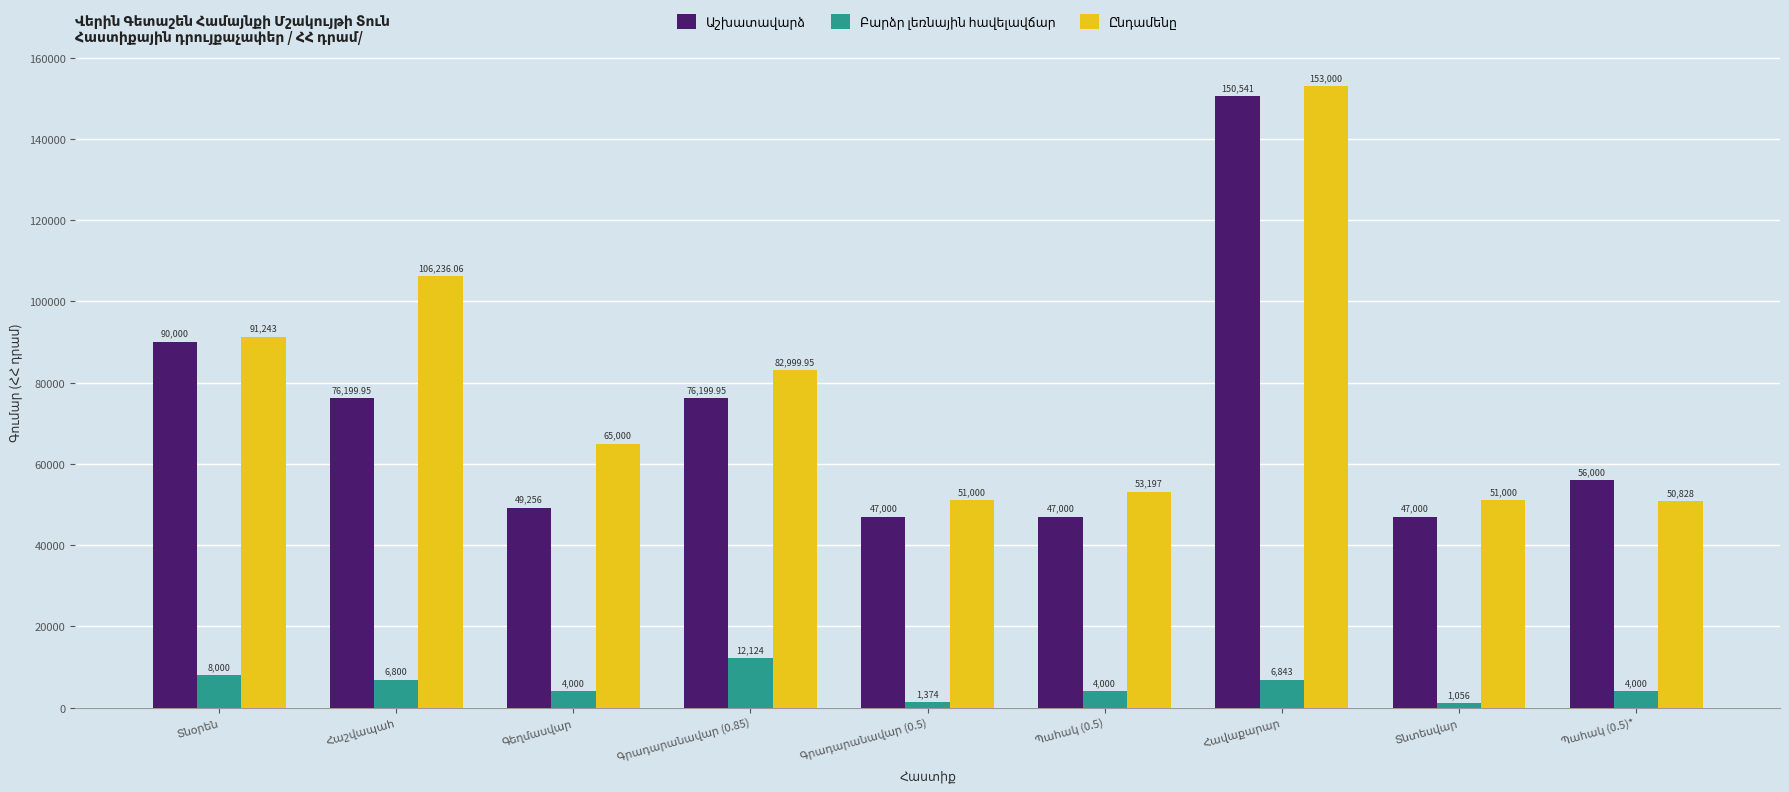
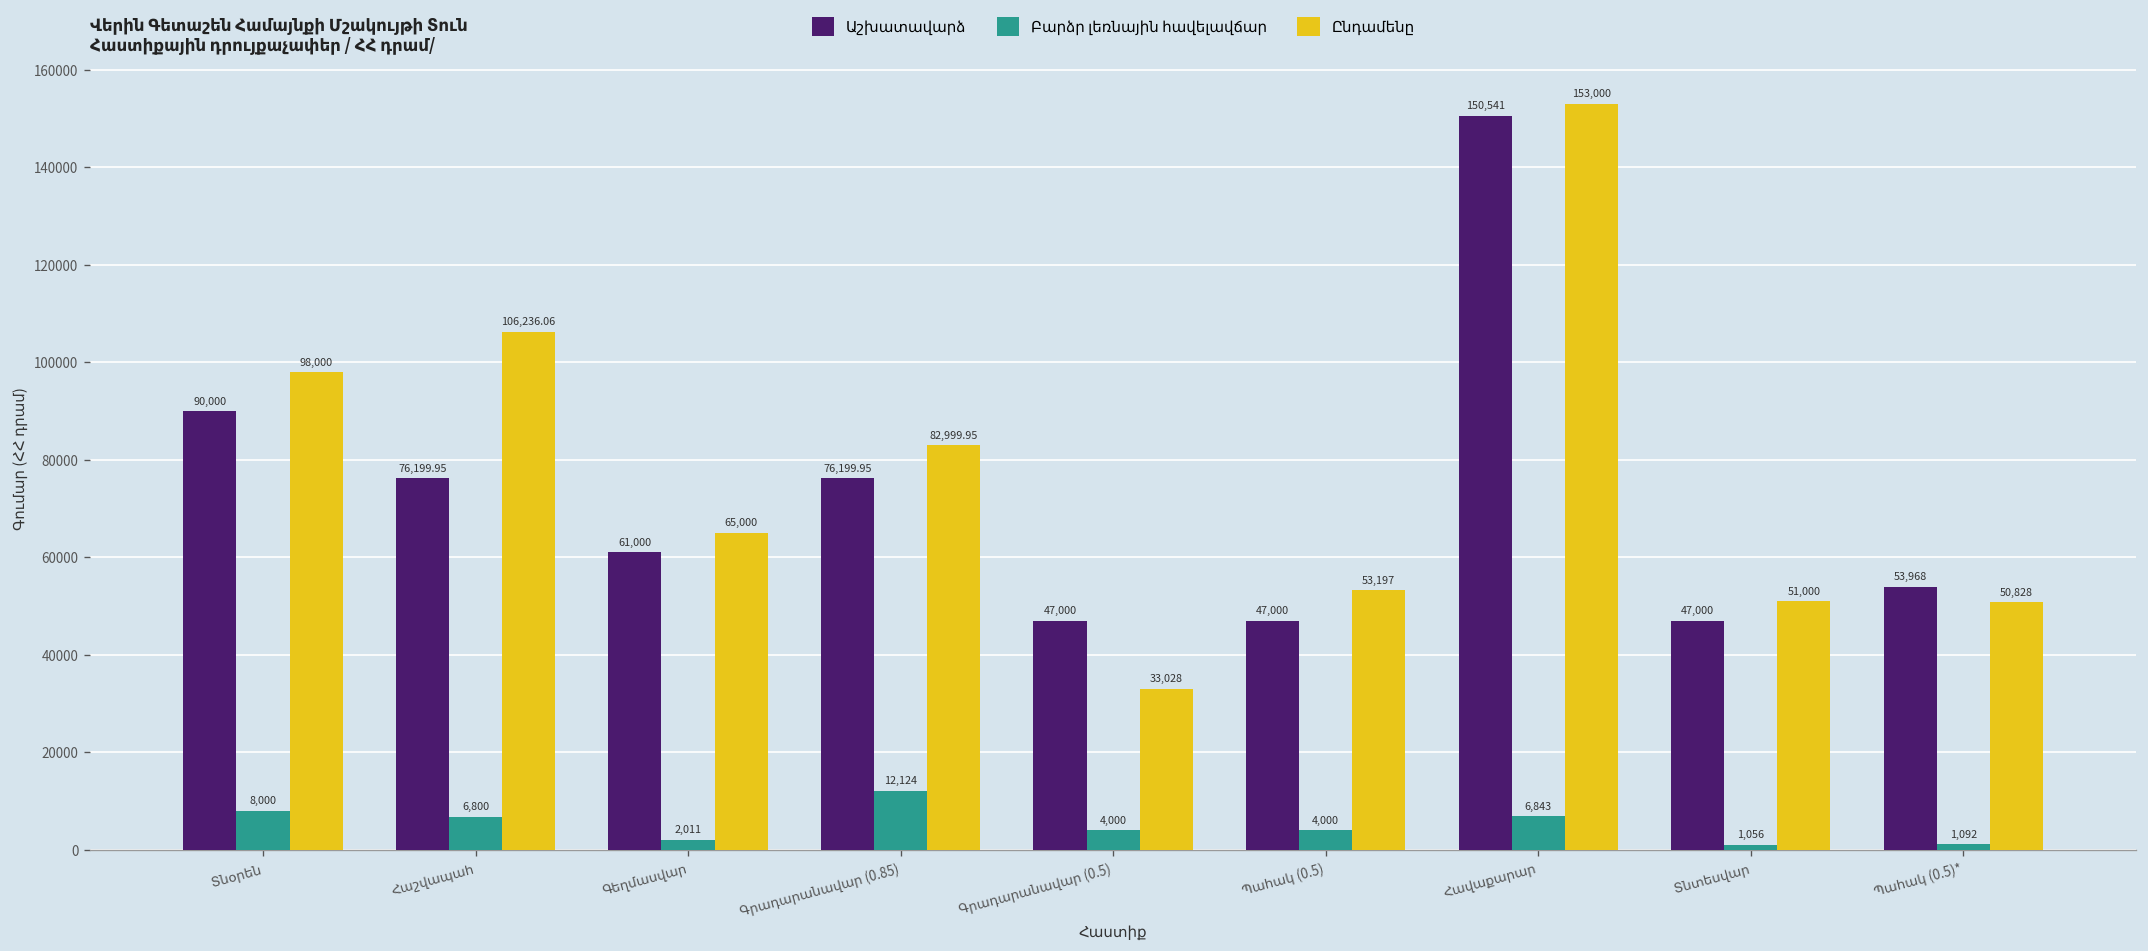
Ընդամենը, Տնօրեն: 91,243 -> 98,000
Աշխատավարձ, Գեղմասվար: 49,256 -> 61,000
Բարձր լեռնային հավելավճար, Գեղմասվար: 4,000 -> 2,011
Բարձր լեռնային հավելավճար, Գրադարանավար (0.5): 1,374 -> 4,000
Ընդամենը, Գրադարանավար (0.5): 51,000 -> 33,028
Աշխատավարձ, Պահակ (0.5)*: 56,000 -> 53,968
Բարձր լեռնային հավելավճար, Պահակ (0.5)*: 4,000 -> 1,092
